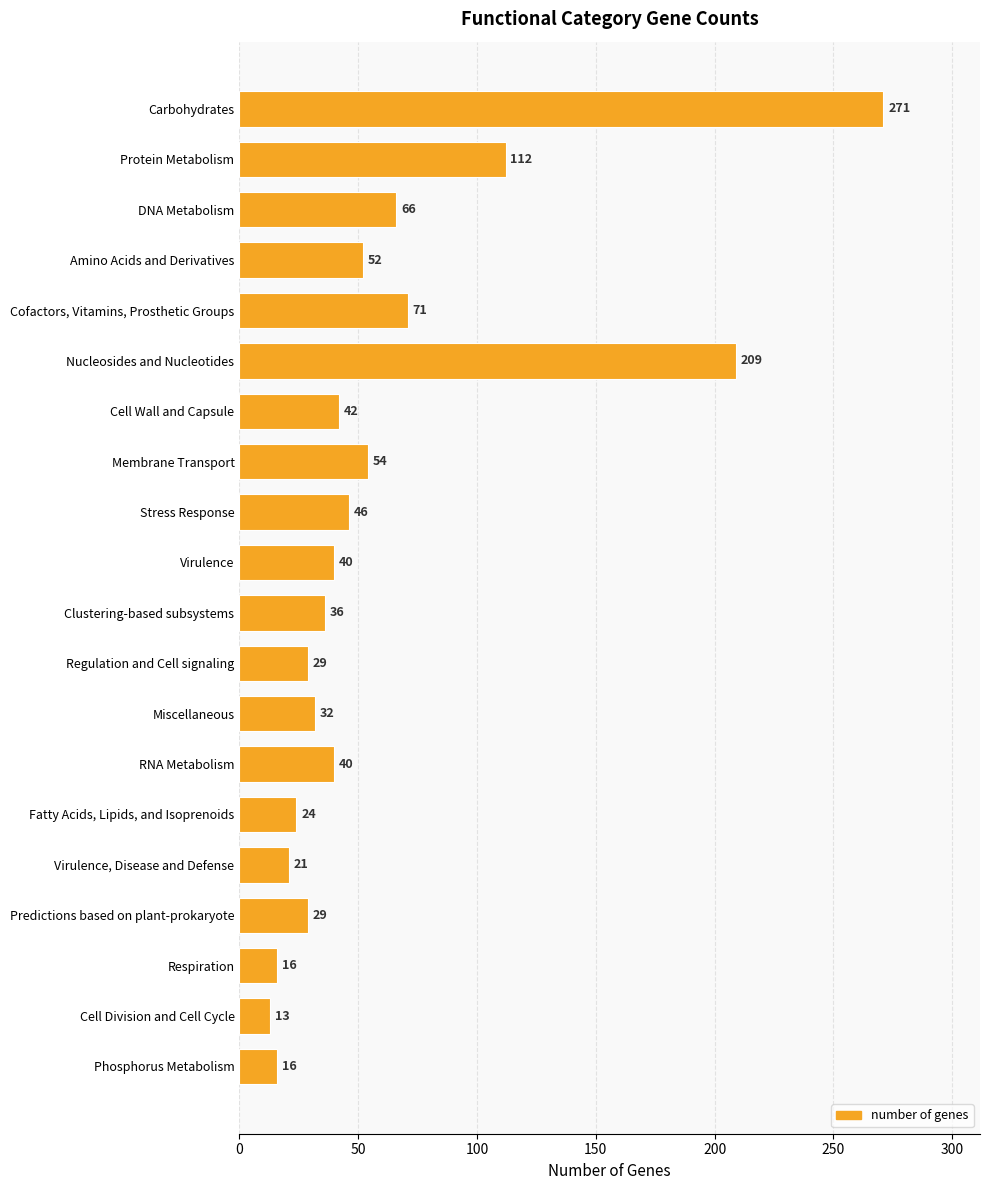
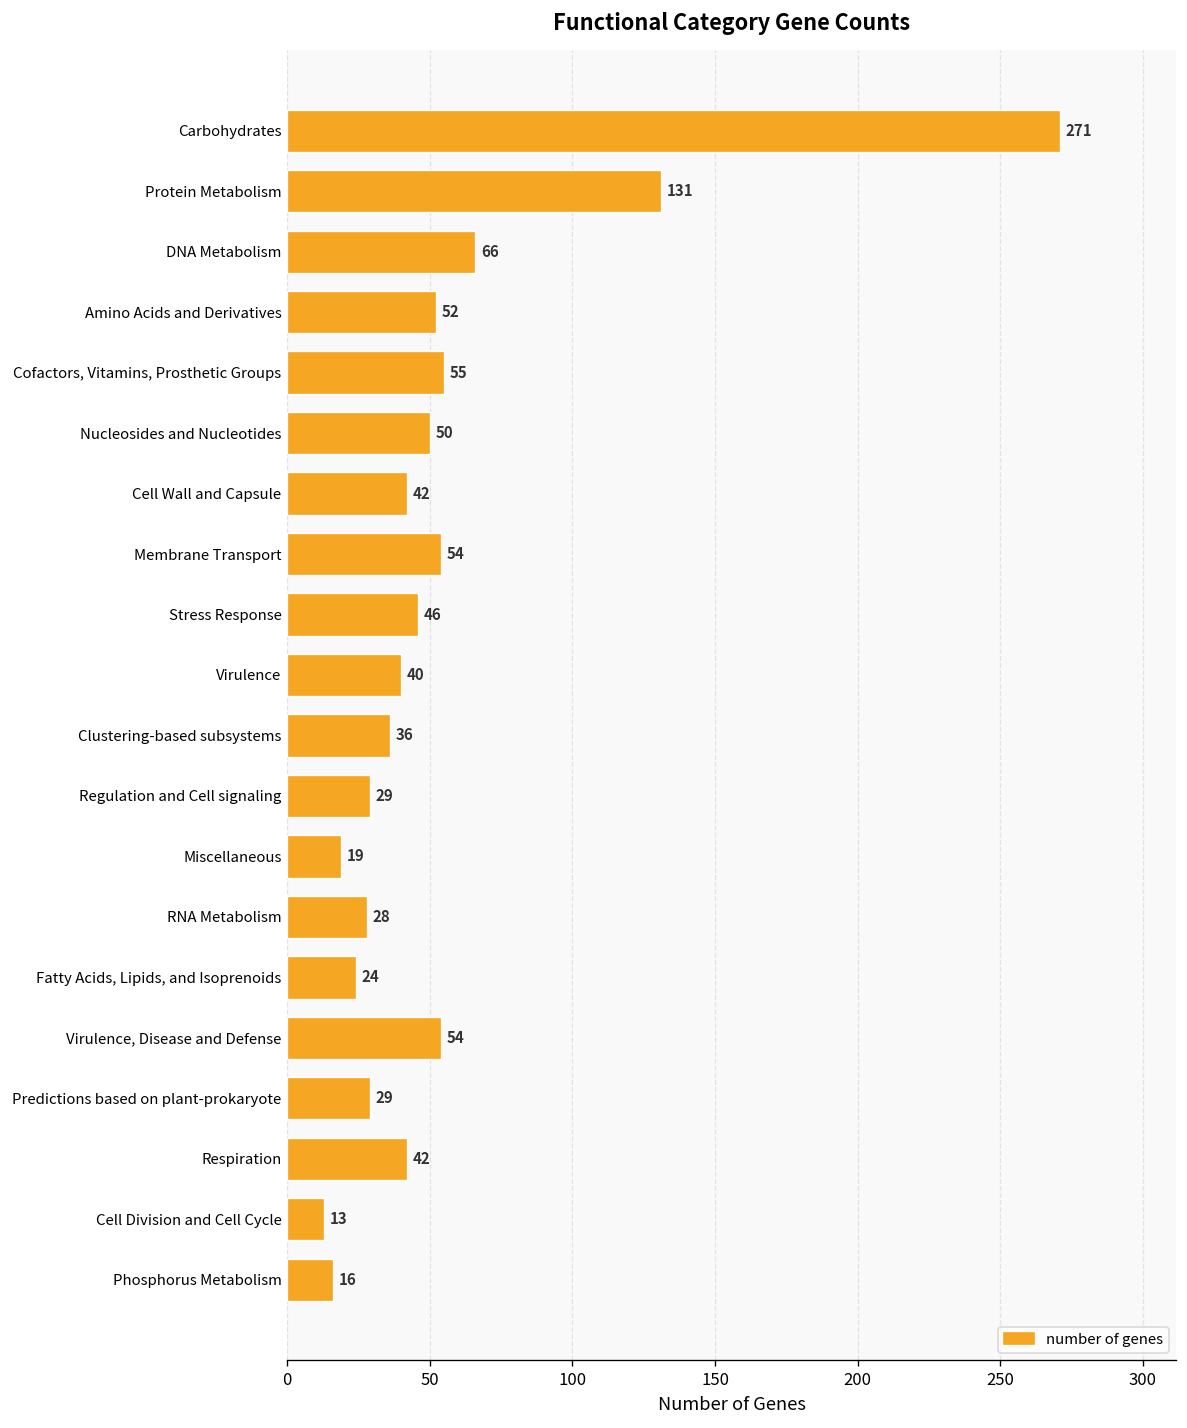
Protein Metabolism: 112 -> 131
Cofactors, Vitamins, Prosthetic Groups: 71 -> 55
Nucleosides and Nucleotides: 209 -> 50
Miscellaneous: 32 -> 19
RNA Metabolism: 40 -> 28
Virulence, Disease and Defense: 21 -> 54
Respiration: 16 -> 42
